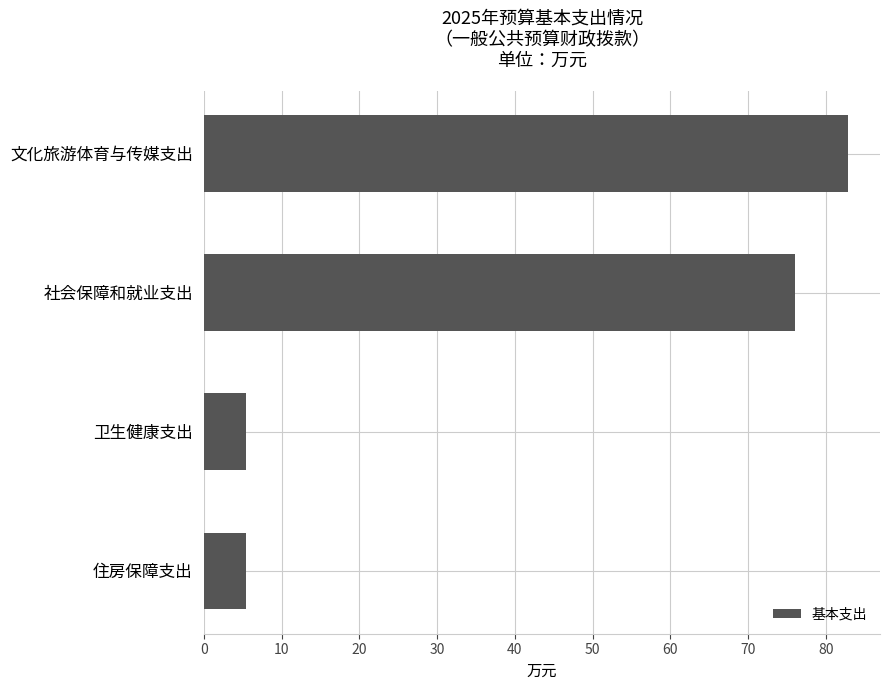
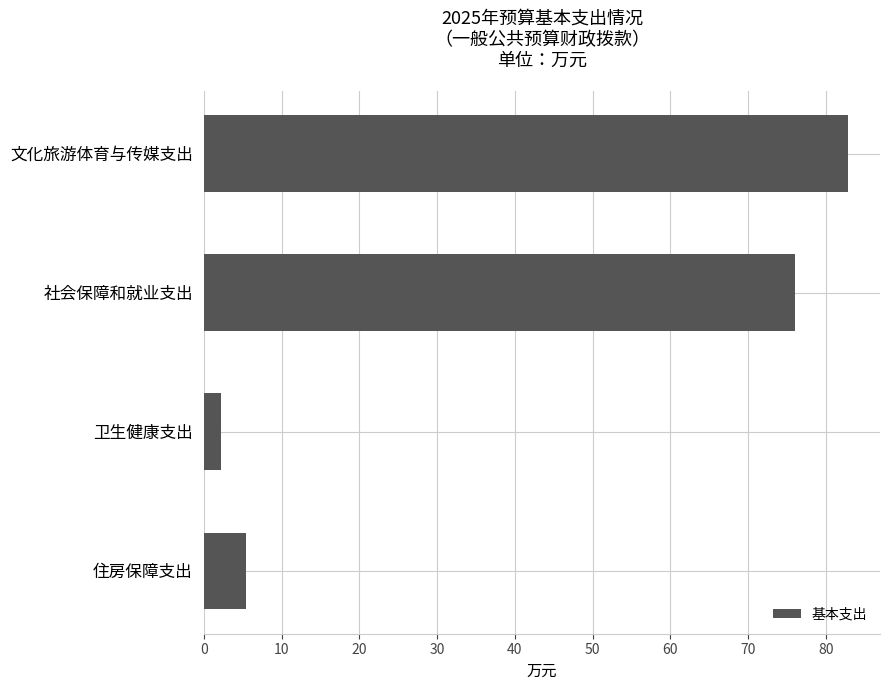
卫生健康支出: 5 -> 2
